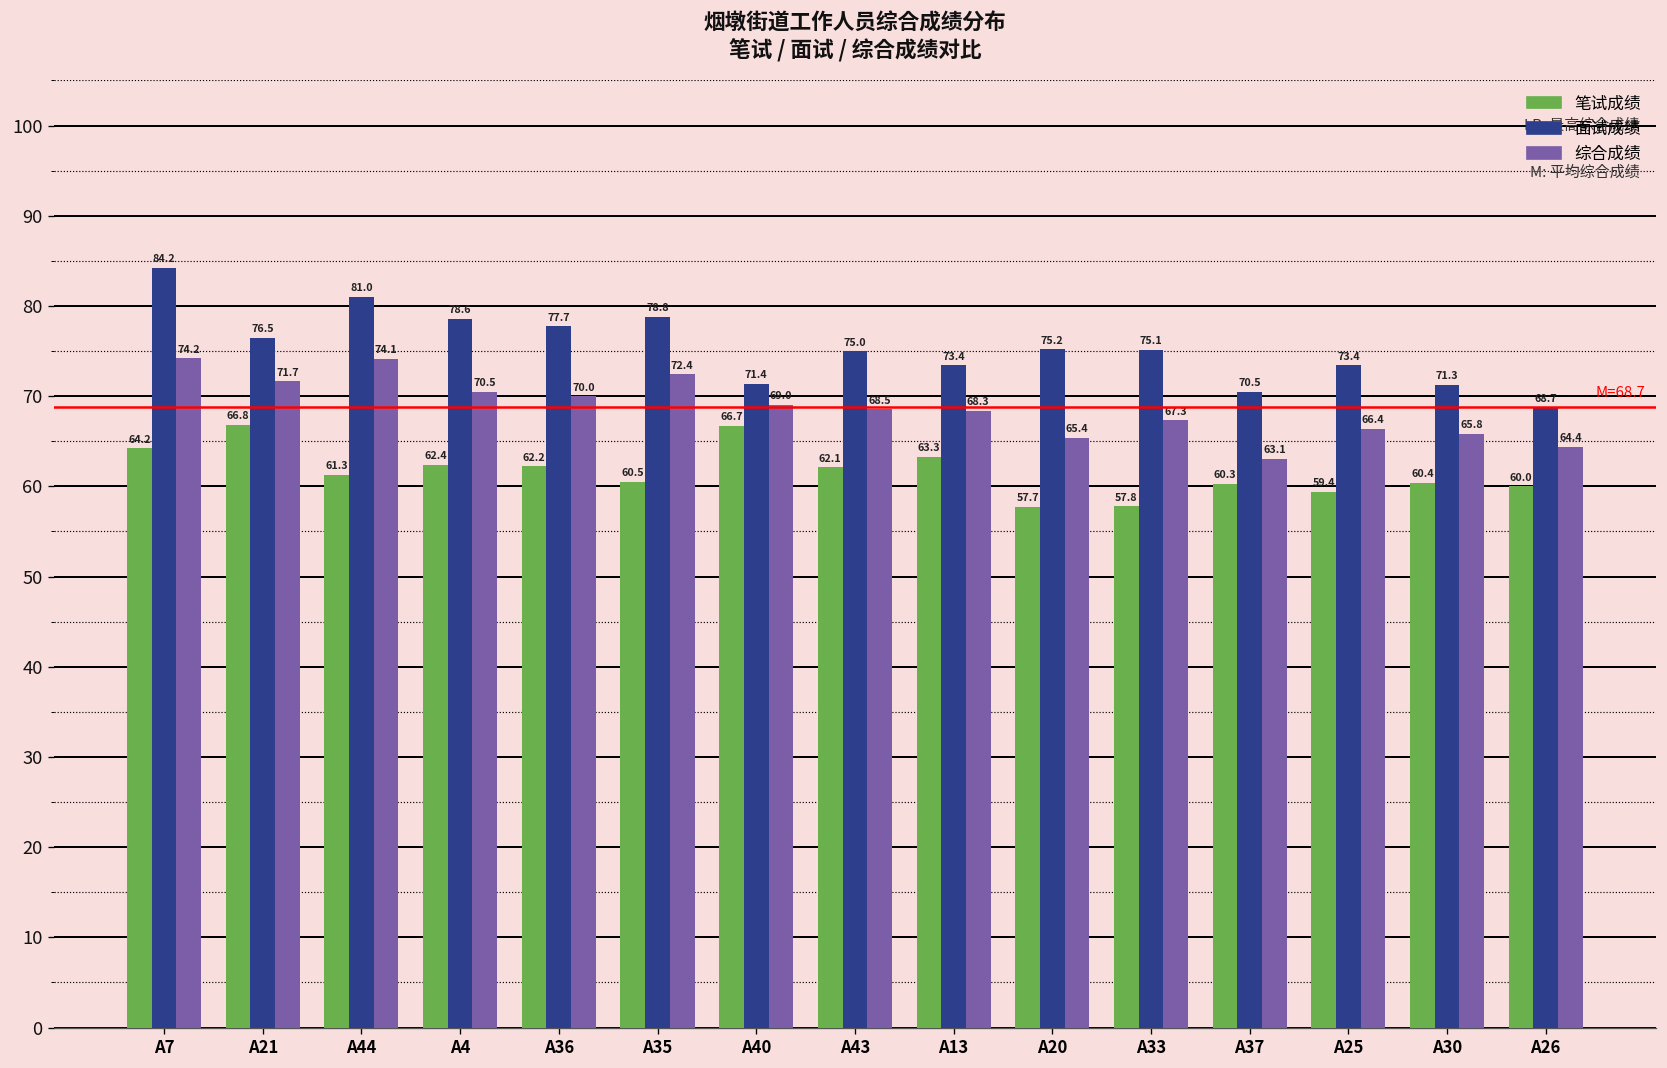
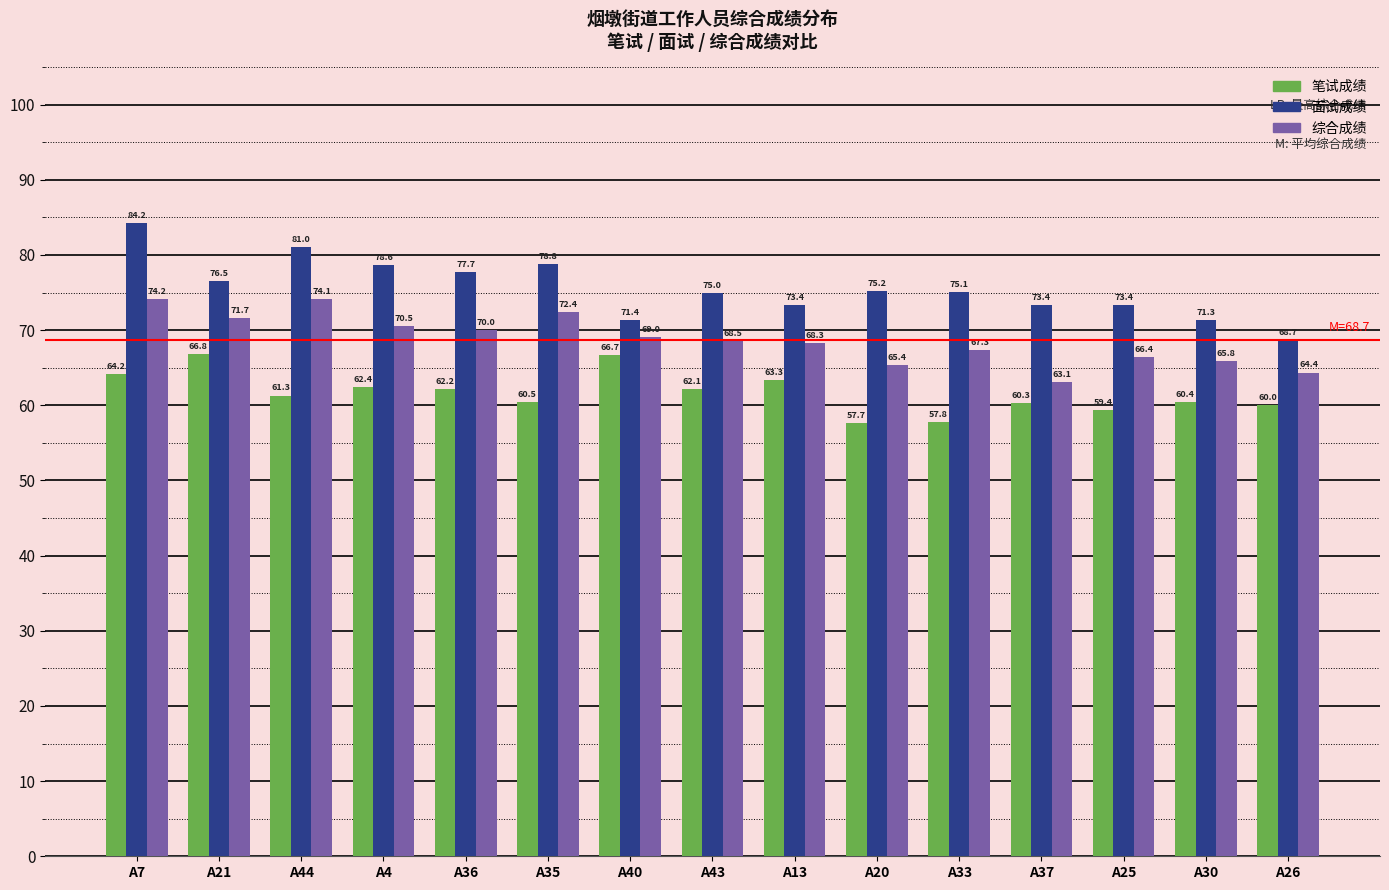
面试成绩, A37: 70.5 -> 73.4
